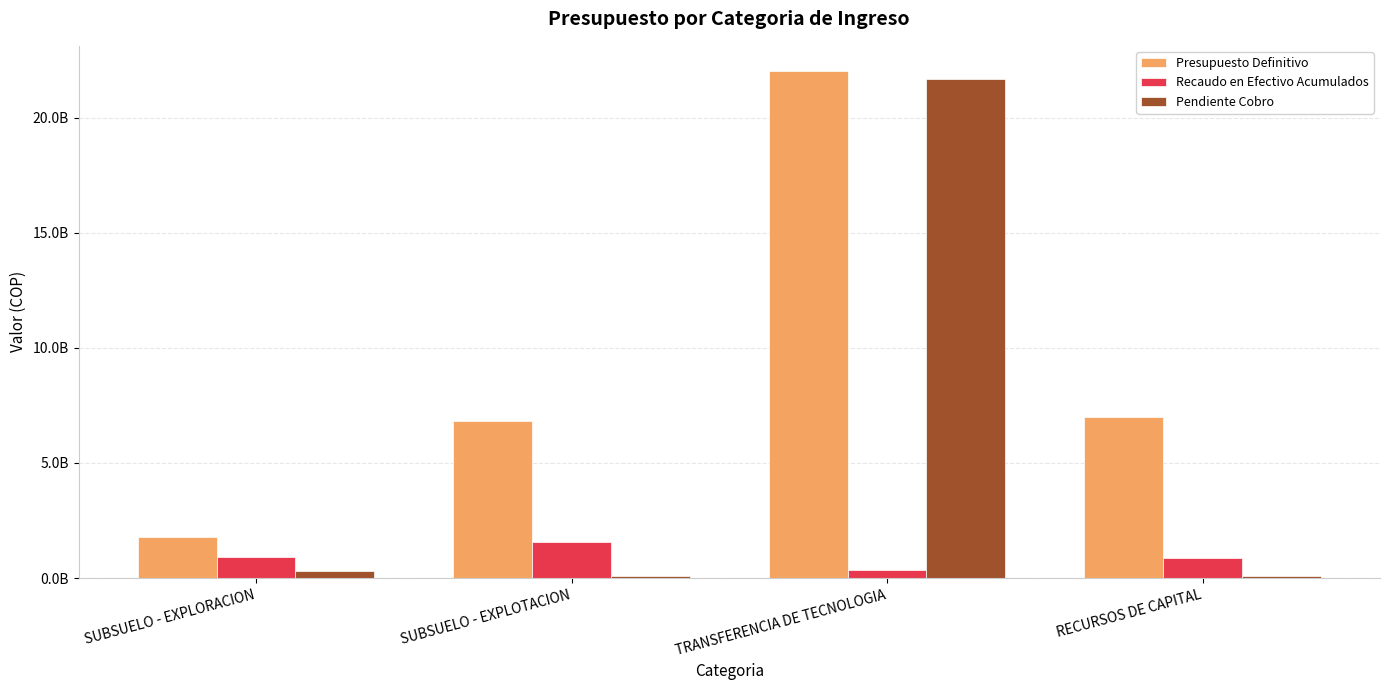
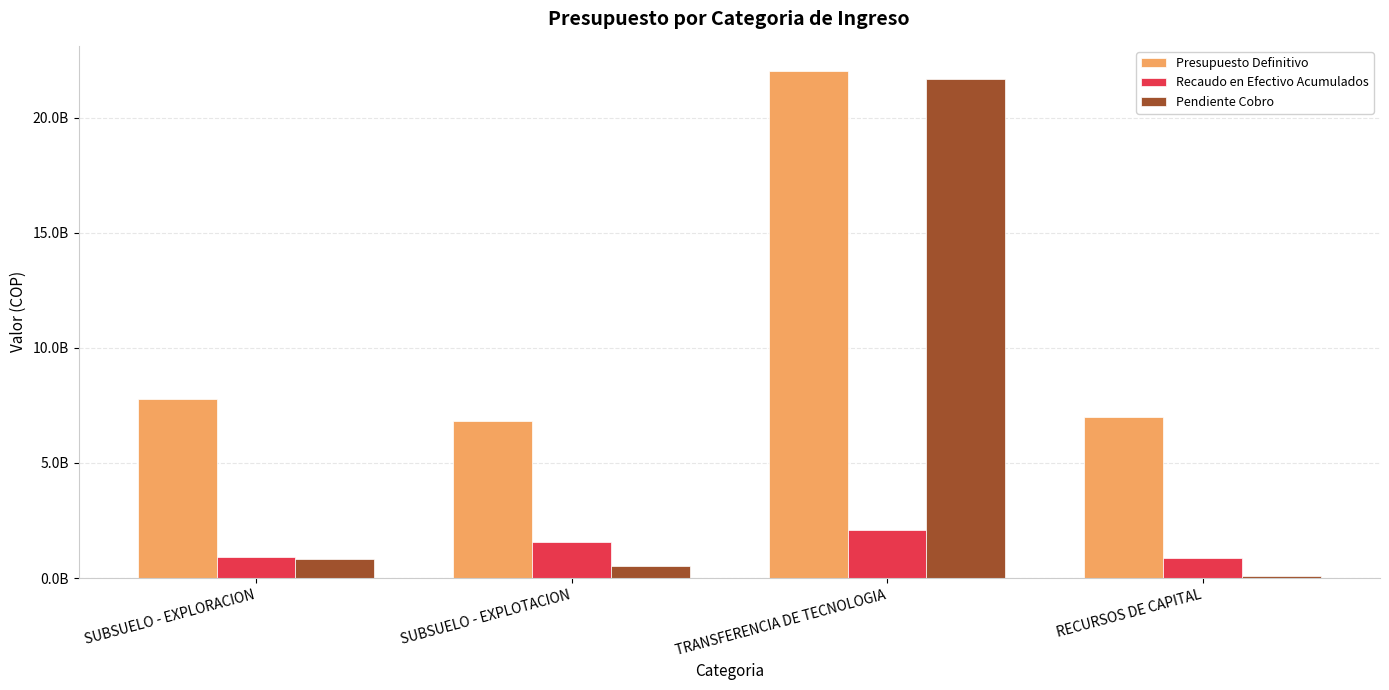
Presupuesto Definitivo, SUBSUELO - EXPLORACION: 1800000000 -> 7800000000
Pendiente Cobro, SUBSUELO - EXPLORACION: 300000000 -> 800000000
Pendiente Cobro, SUBSUELO - EXPLOTACION: 100000000 -> 500000000
Recaudo en Efectivo Acumulados, TRANSFERENCIA DE TECNOLOGIA: 400000000 -> 2100000000
